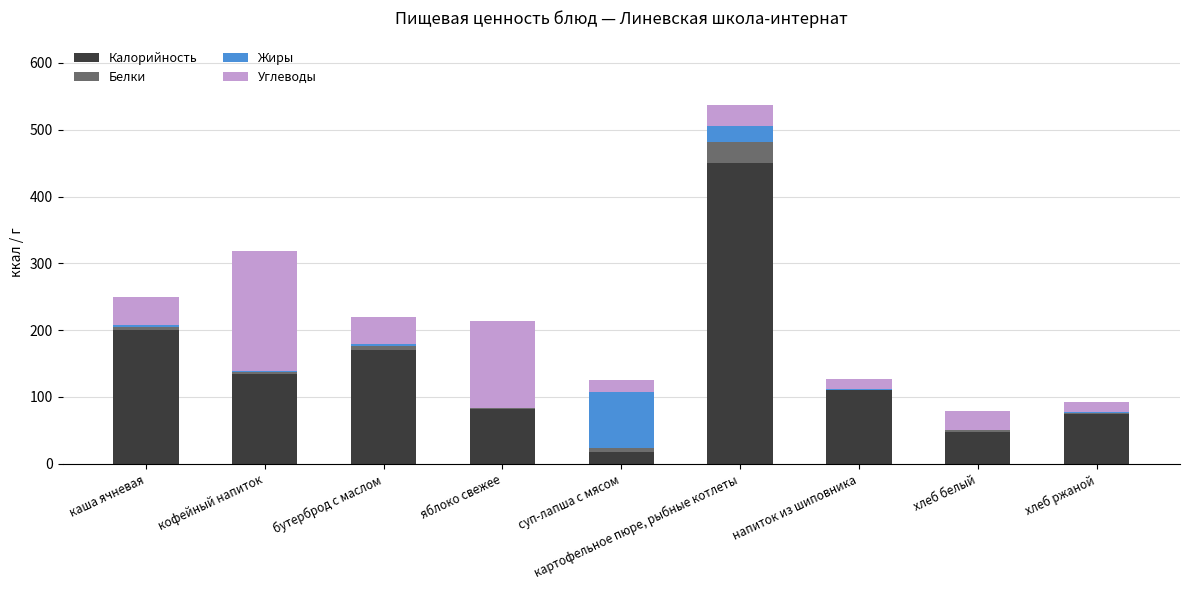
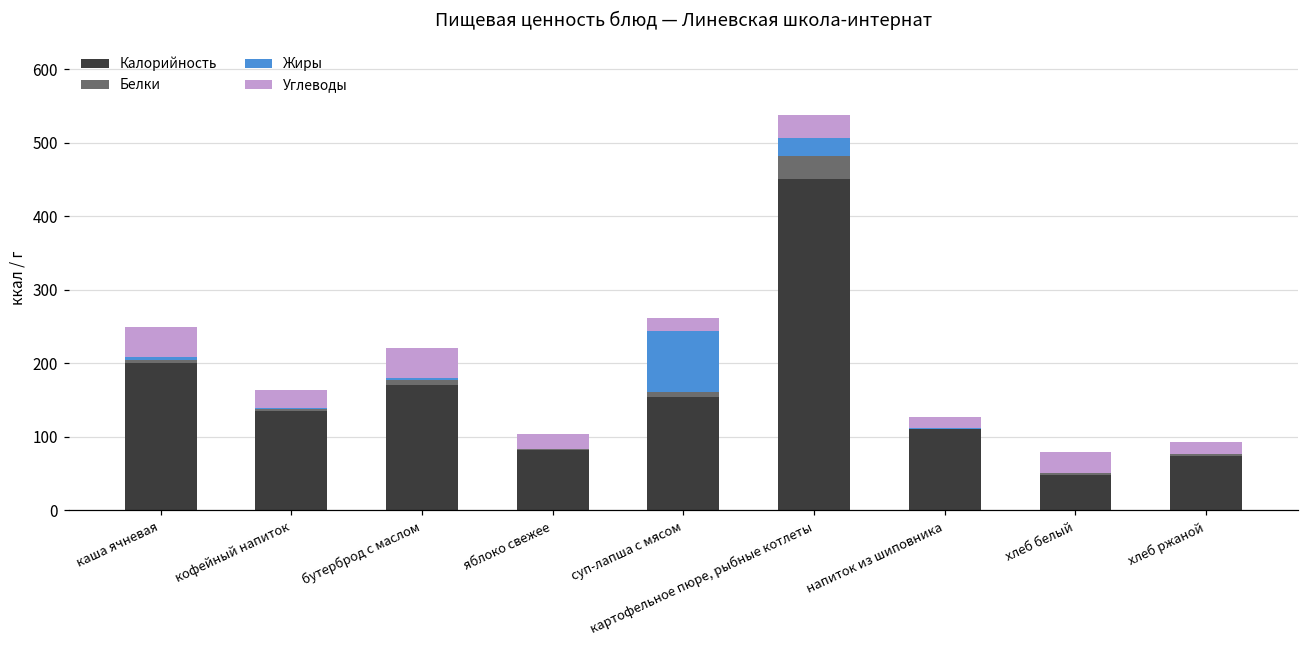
Углеводы, кофейный напиток: 180 -> 30
Углеводы, яблоко свежее: 130 -> 20
Калорийность, суп-лапша с мясом: 20 -> 150
